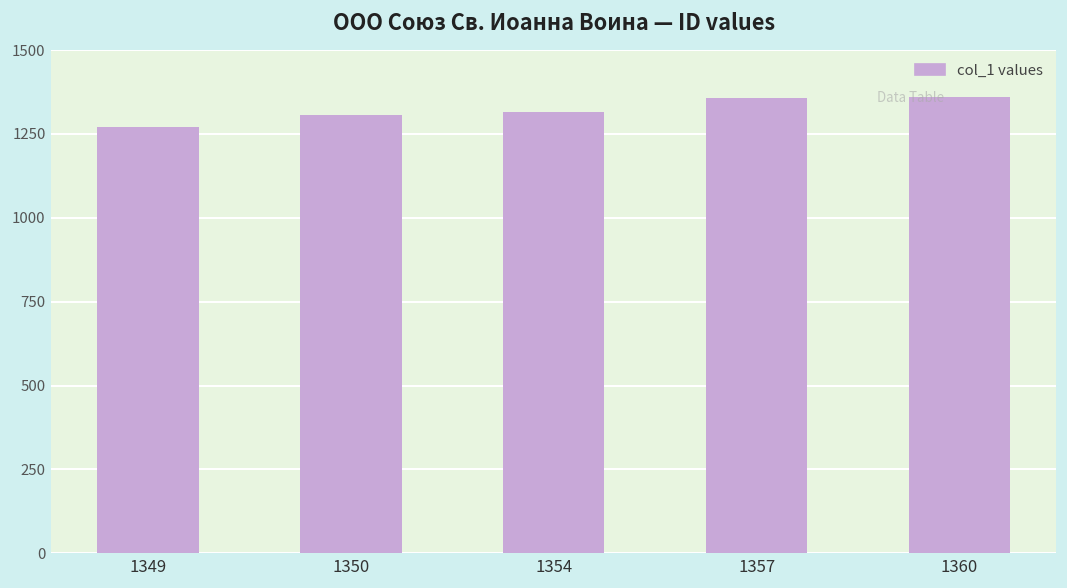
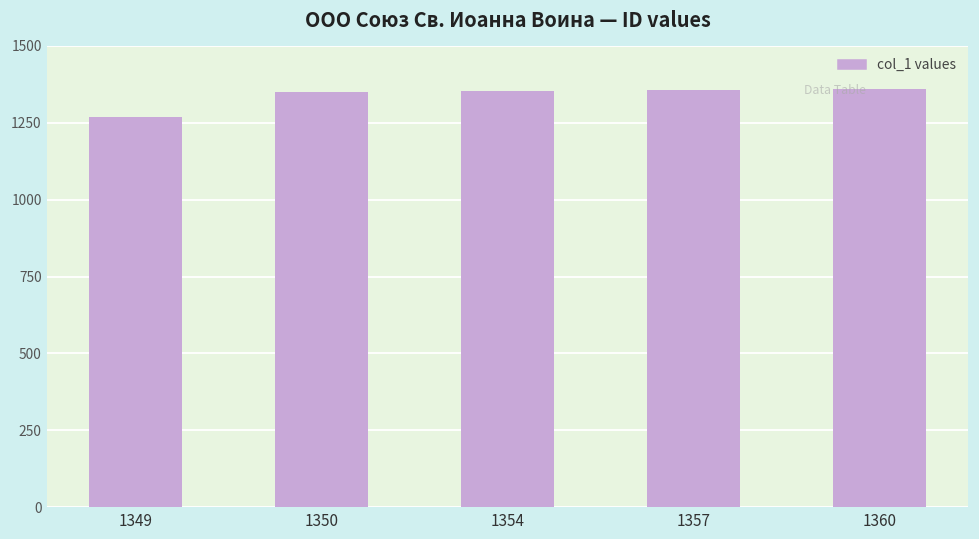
1350: 1310 -> 1350
1354: 1320 -> 1350
